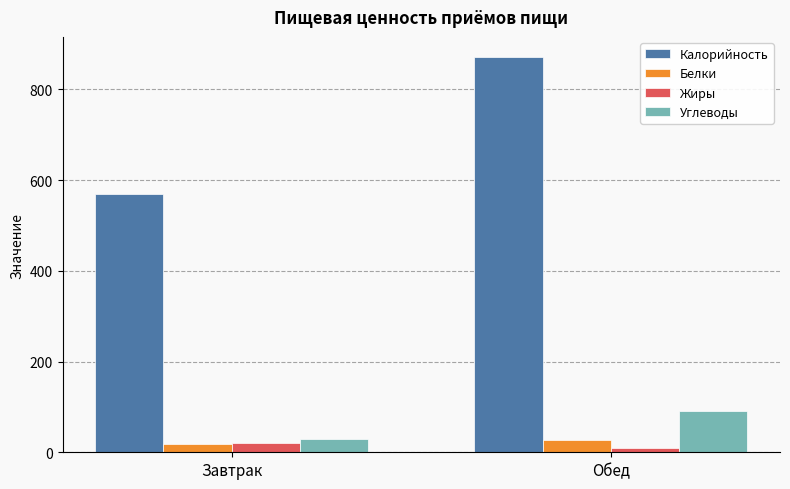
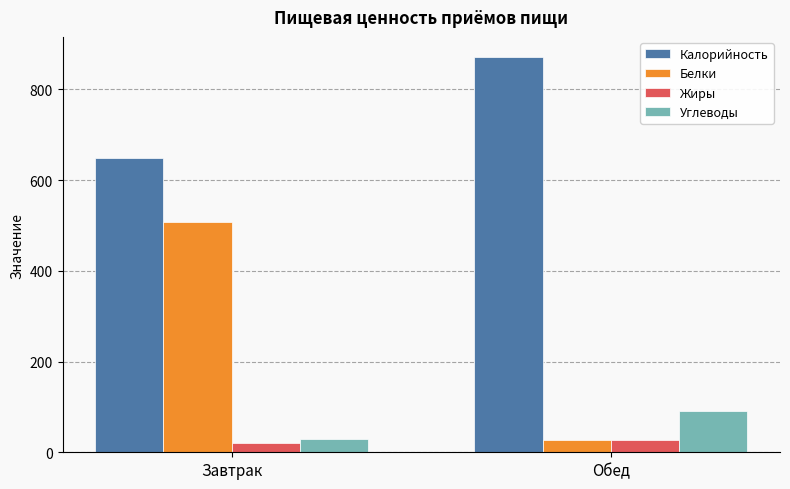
Калорийность, Завтрак: 570 -> 650
Белки, Завтрак: 20 -> 510
Жиры, Обед: 10 -> 30
